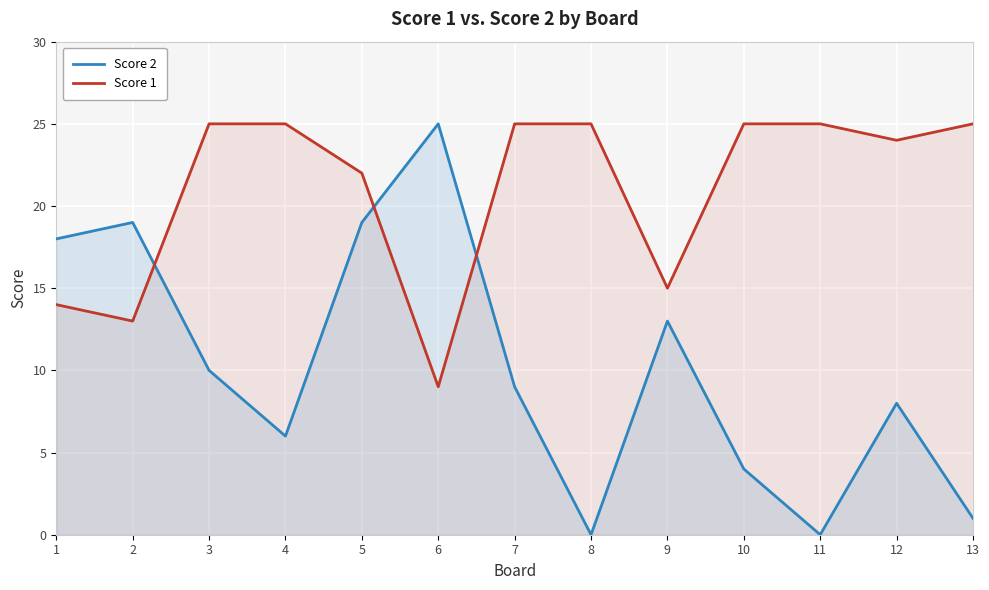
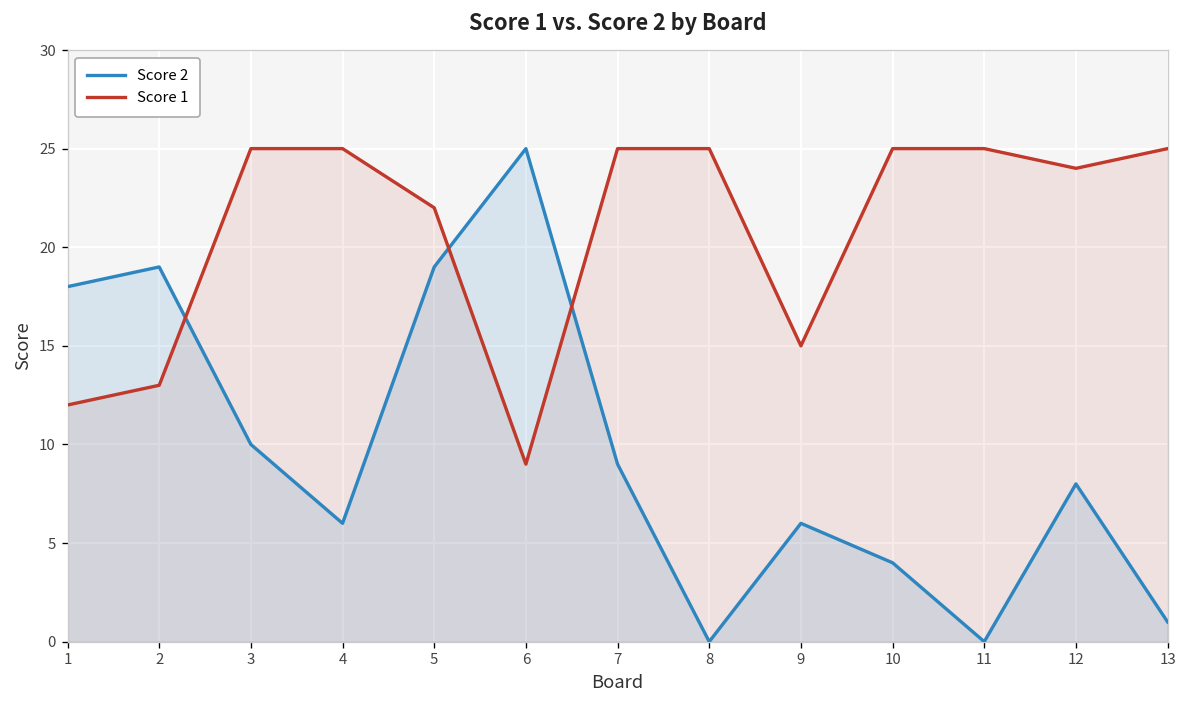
Score 1, 1: 14 -> 12
Score 2, 9: 13 -> 6
